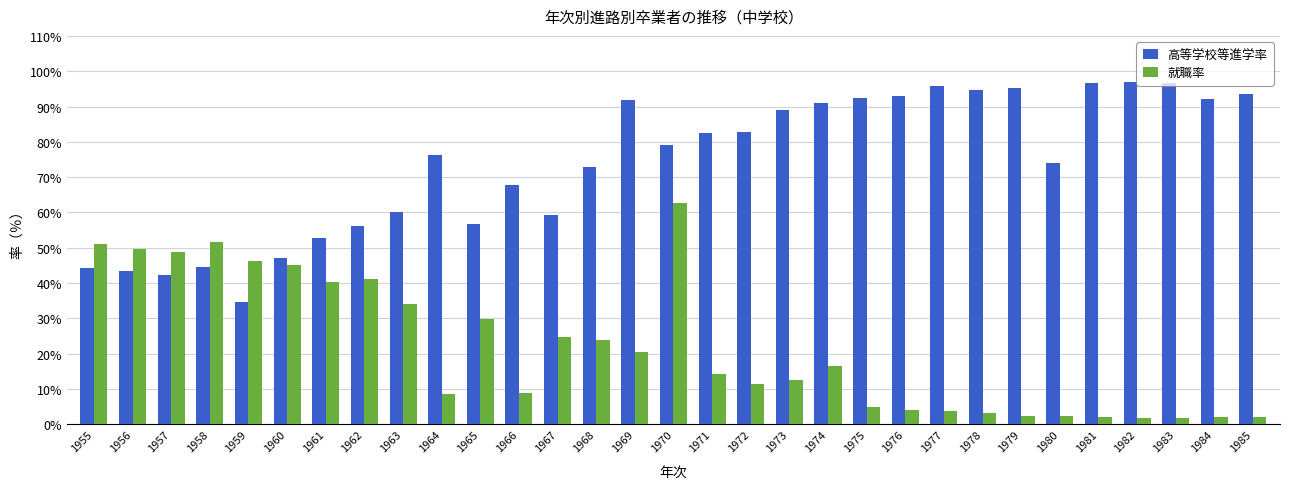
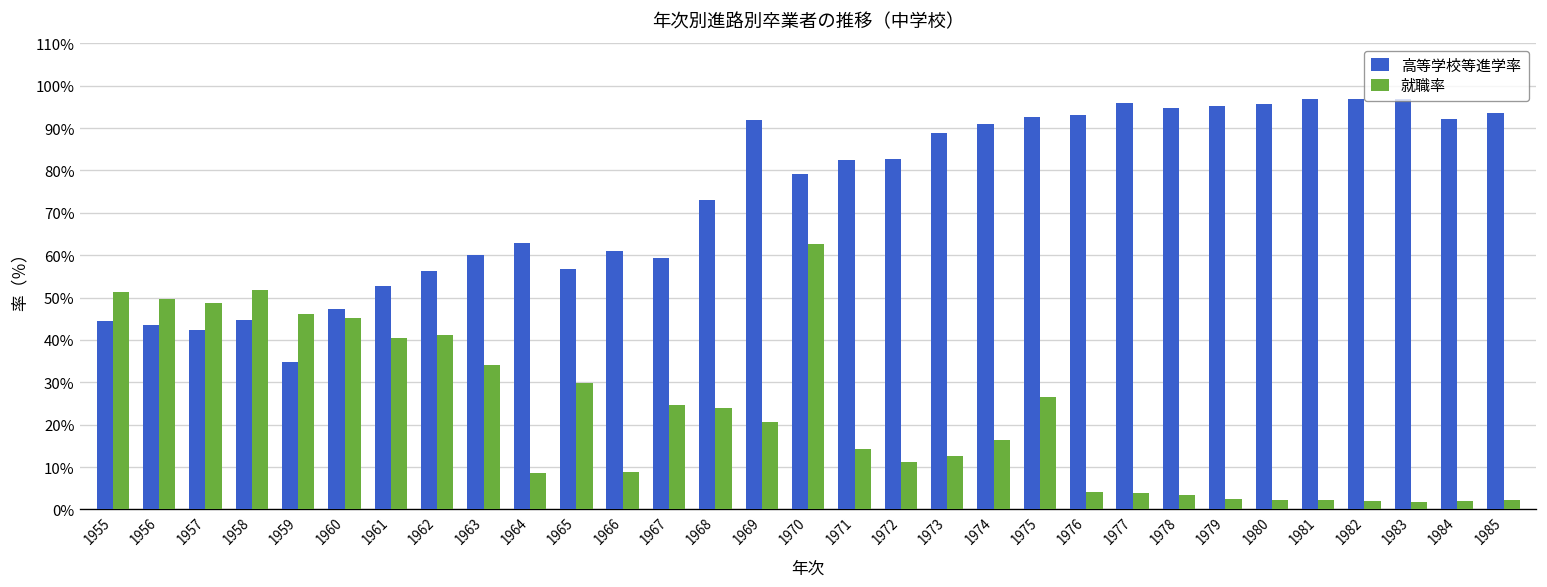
高等学校等進学率, 1964: 76% -> 63%
高等学校等進学率, 1966: 68% -> 61%
就職率, 1975: 5% -> 27%
高等学校等進学率, 1980: 74% -> 96%
